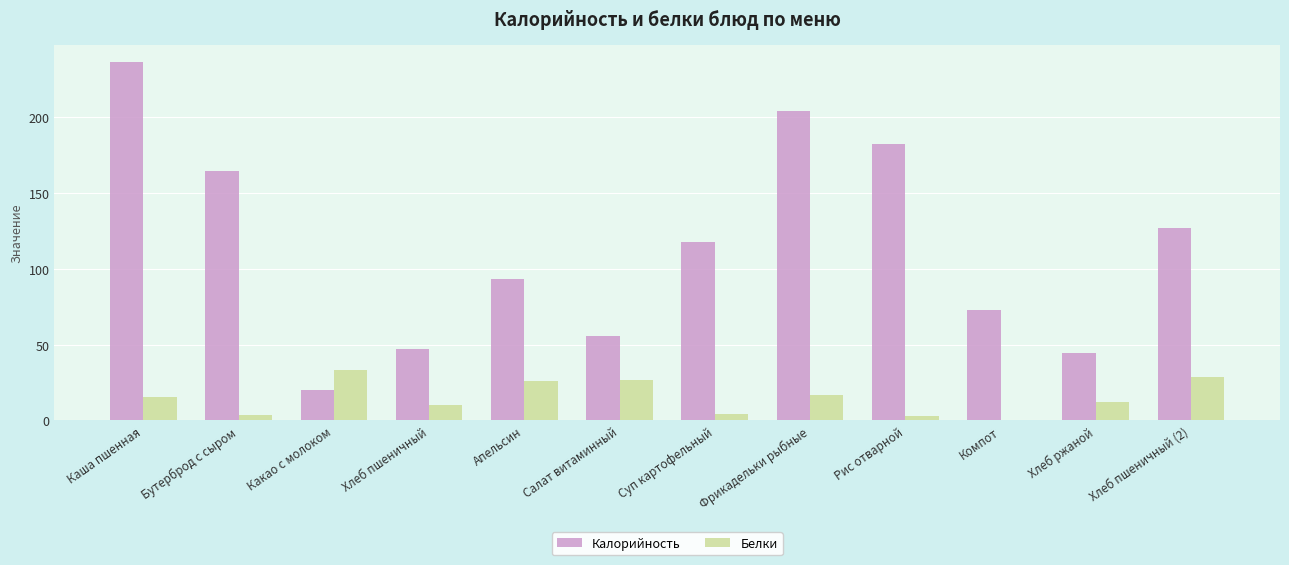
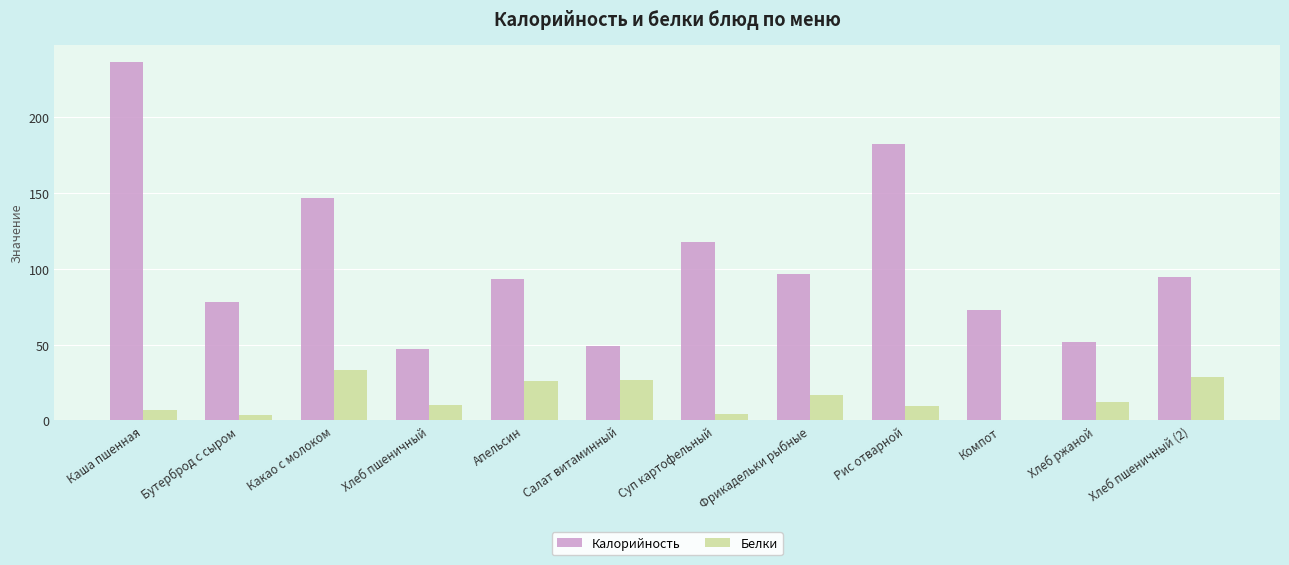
Белки, Каша пшенная: 16 -> 7
Калорийность, Бутерброд с сыром: 165 -> 78
Калорийность, Какао с молоком: 20 -> 147
Калорийность, Салат витаминный: 56 -> 49
Калорийность, Фрикадельки рыбные: 204 -> 97
Белки, Рис отварной: 3 -> 10
Калорийность, Хлеб ржаной: 44 -> 52
Калорийность, Хлеб пшеничный (2): 127 -> 95
